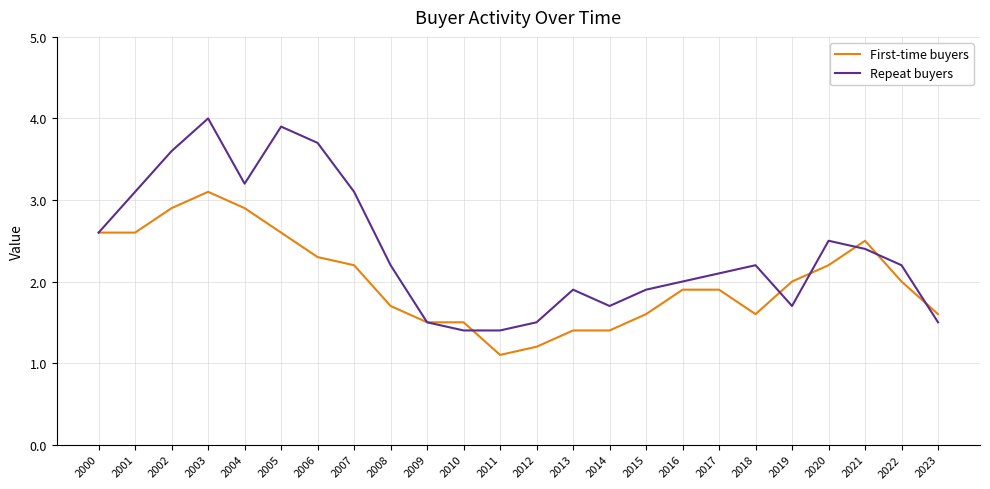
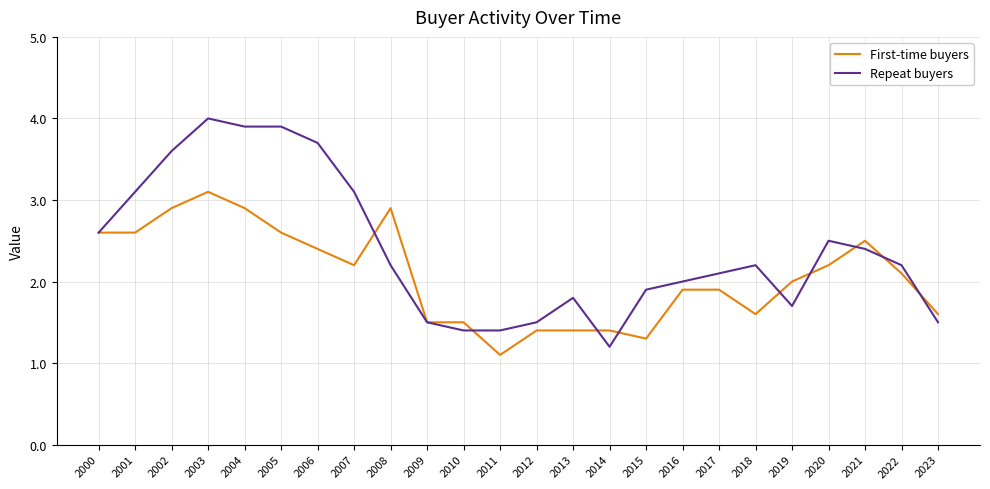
Repeat buyers, 2004: 3.2 -> 3.9
First-time buyers, 2006: 2.3 -> 2.4
First-time buyers, 2008: 1.7 -> 2.9
First-time buyers, 2012: 1.2 -> 1.4
Repeat buyers, 2013: 1.9 -> 1.8
Repeat buyers, 2014: 1.7 -> 1.2
First-time buyers, 2015: 1.6 -> 1.3
First-time buyers, 2022: 2.0 -> 2.1
